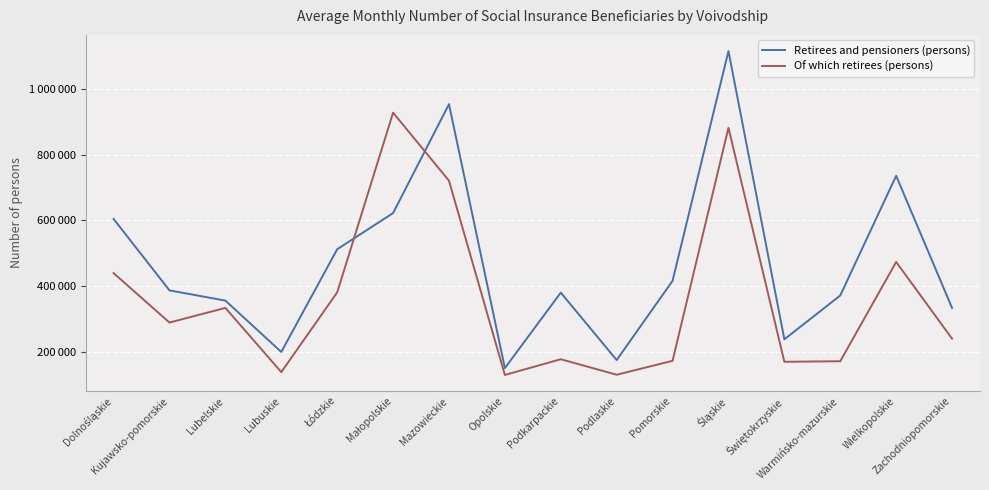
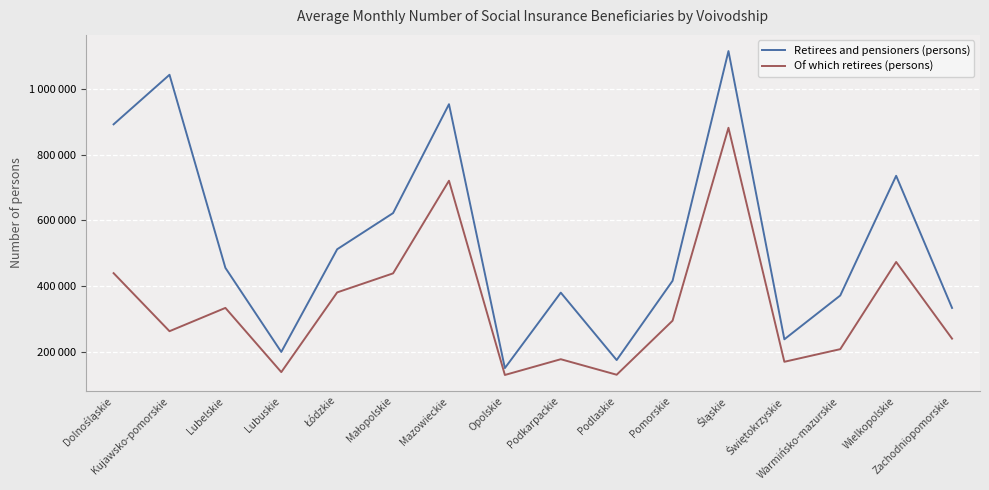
Retirees and pensioners (persons), Dolnośląskie: 600000 -> 890000
Retirees and pensioners (persons), Kujawsko-pomorskie: 390000 -> 1040000
Of which retirees (persons), Kujawsko-pomorskie: 290000 -> 260000
Retirees and pensioners (persons), Lubelskie: 360000 -> 460000
Of which retirees (persons), Małopolskie: 930000 -> 440000
Of which retirees (persons), Pomorskie: 170000 -> 290000
Of which retirees (persons), Warmińsko-mazurskie: 170000 -> 210000
